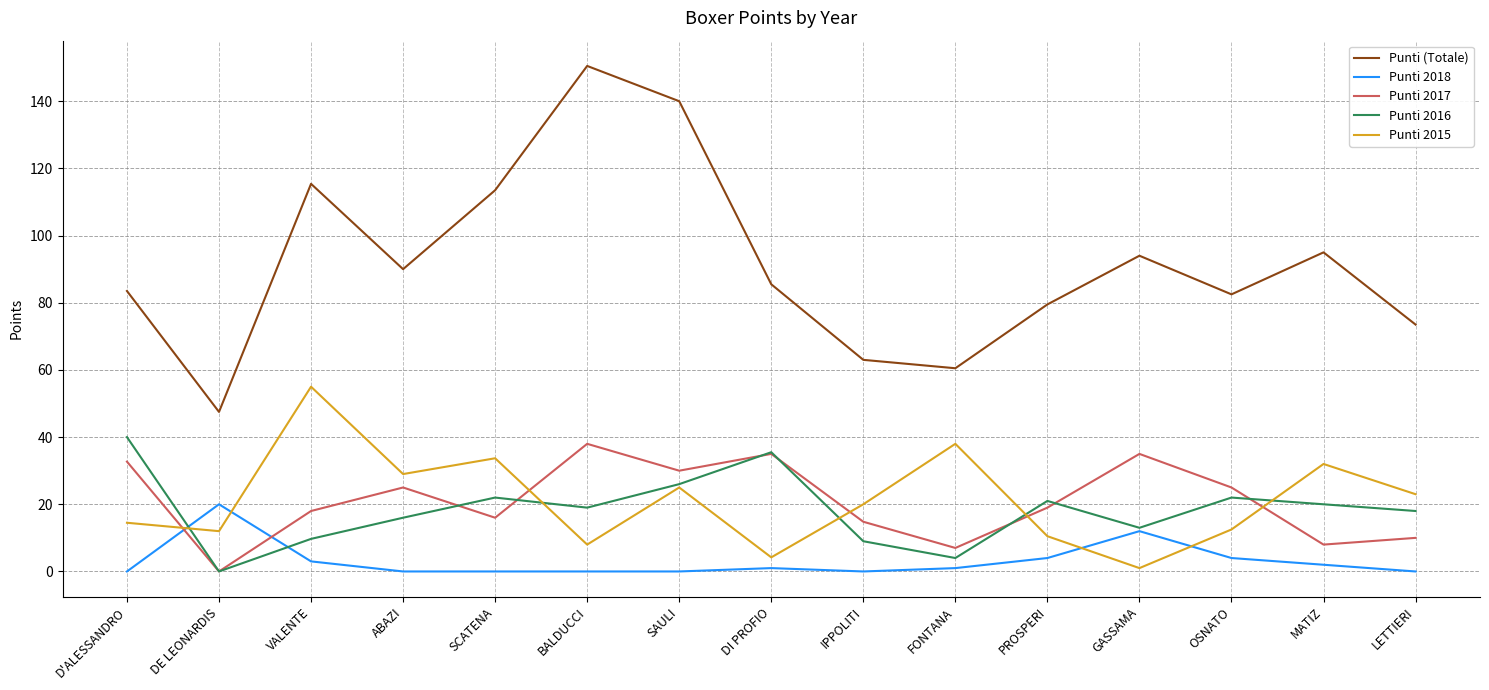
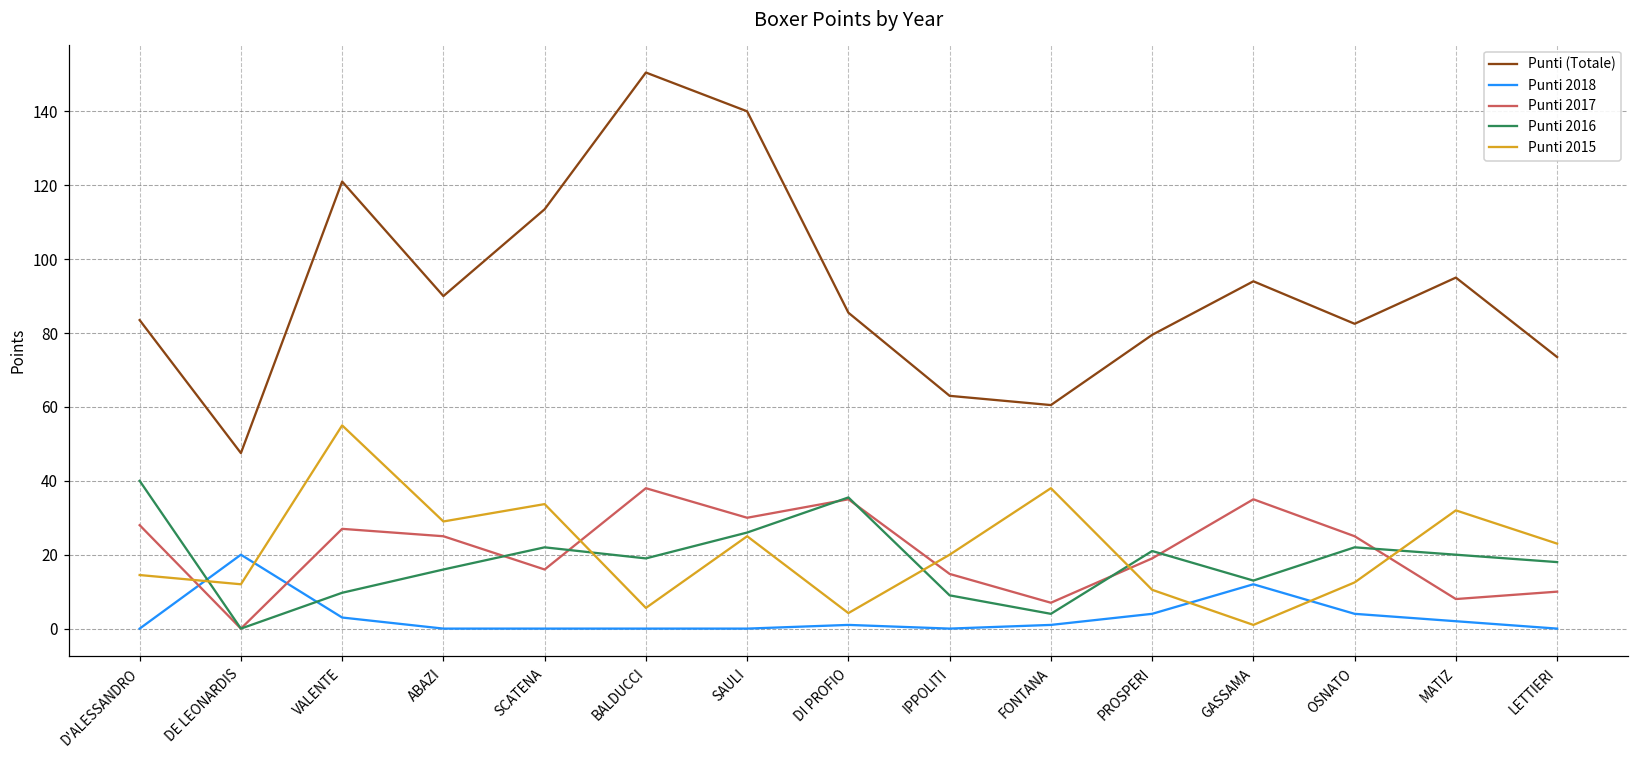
Punti 2017, D'ALESSANDRO: 33 -> 28
Punti (Totale), VALENTE: 115 -> 121
Punti 2017, VALENTE: 18 -> 27
Punti 2015, BALDUCCI: 8 -> 6
